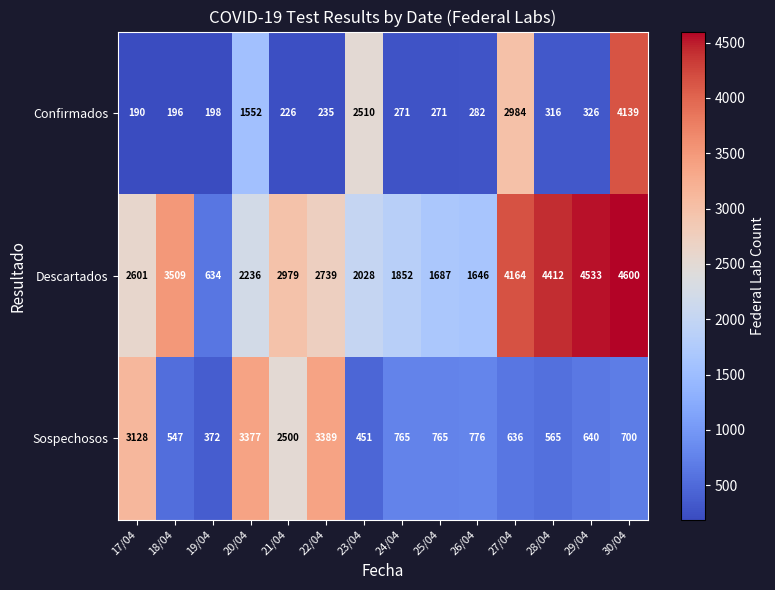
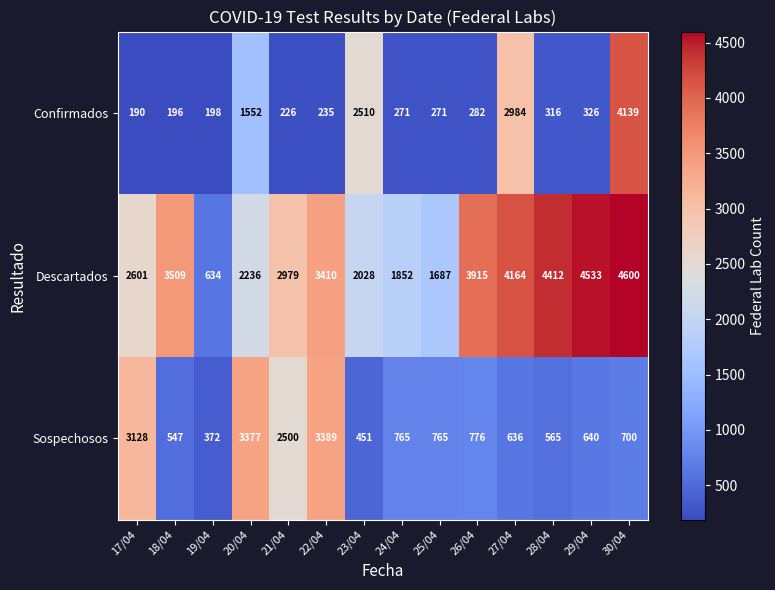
Descartados, 22/04: 2739 -> 3410
Descartados, 26/04: 1646 -> 3915
